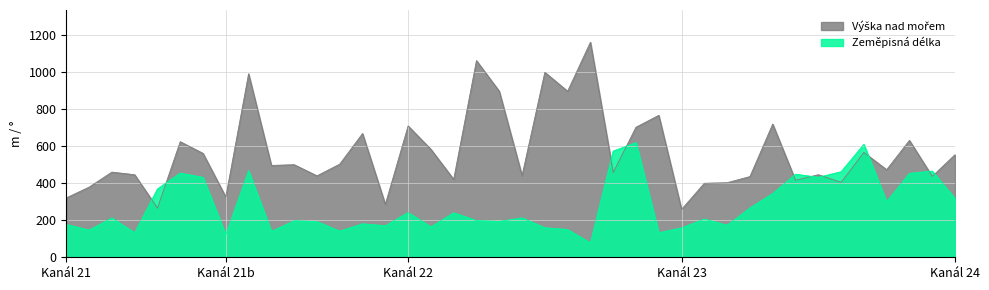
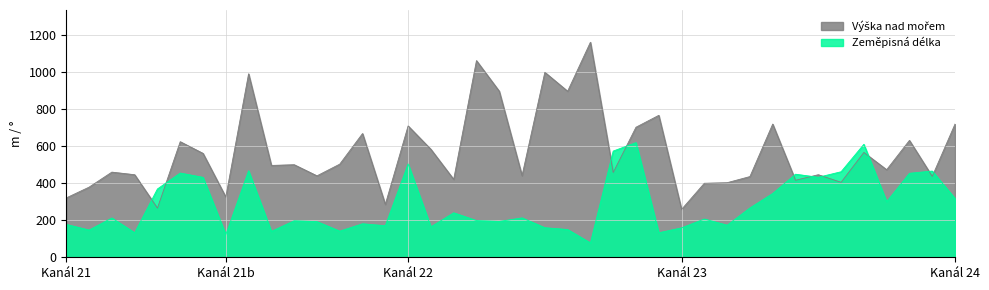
Zeměpisná délka, Kanál 22: 240 -> 500
Výška nad mořem, Kanál 24: 550 -> 720
